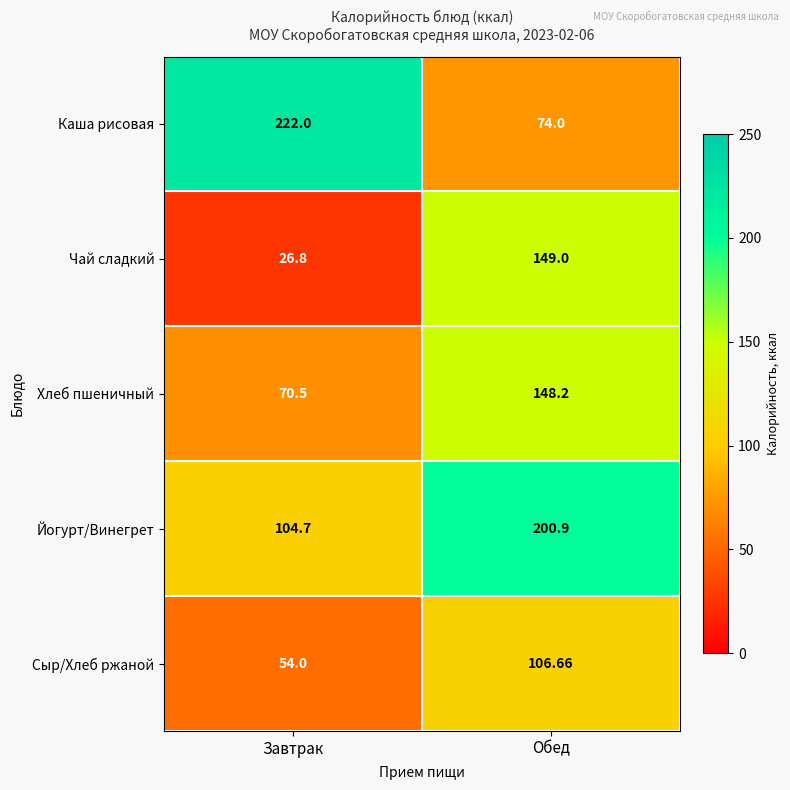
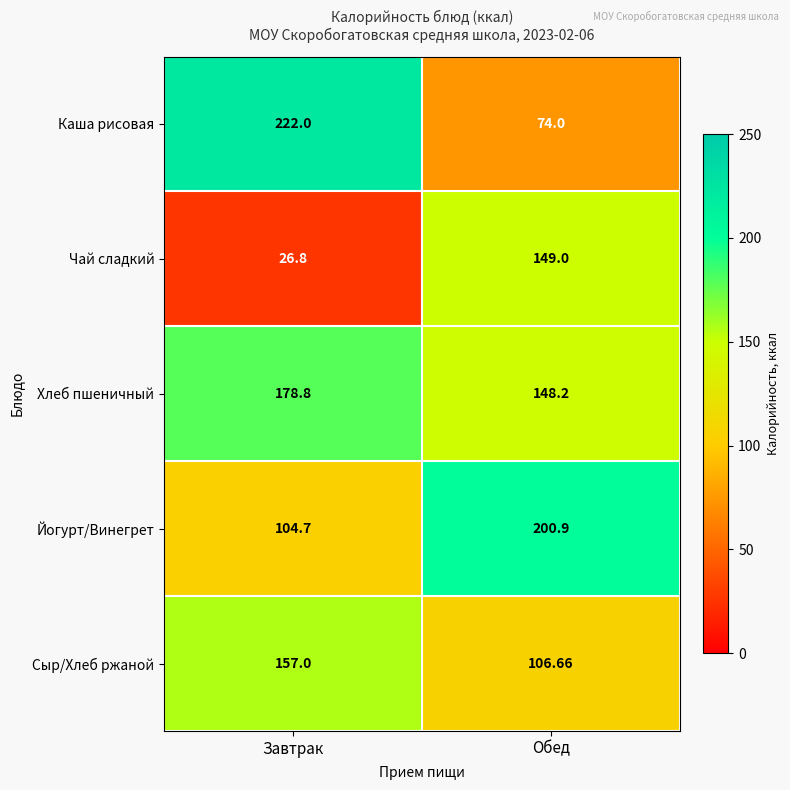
Хлеб пшеничный, Завтрак: 70.5 -> 178.8
Сыр/Хлеб ржаной, Завтрак: 54.0 -> 157.0
